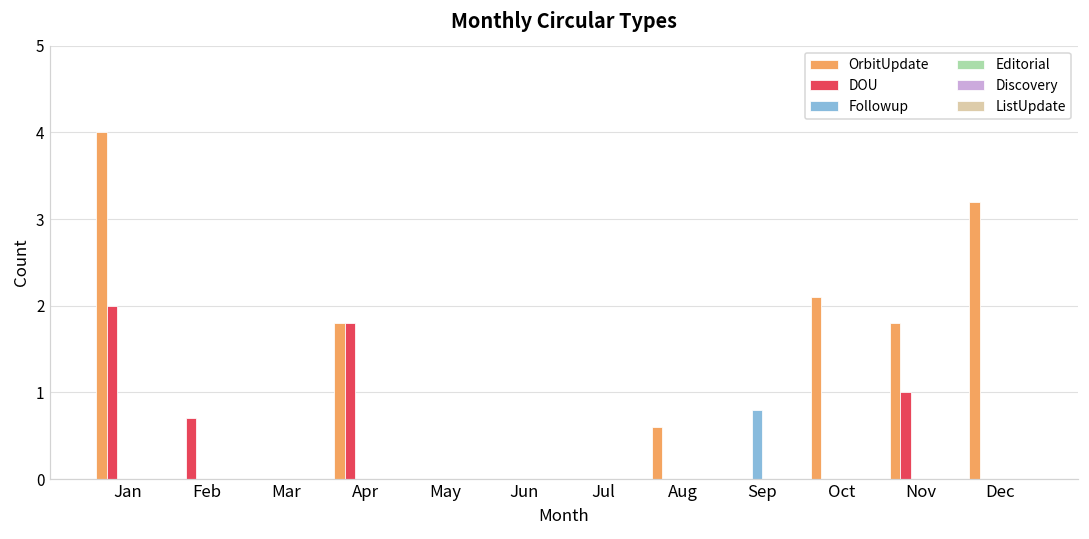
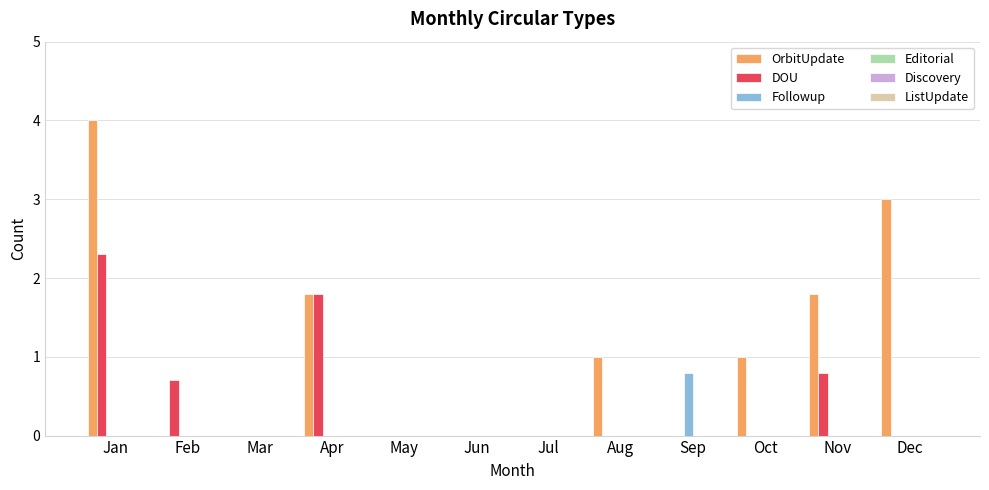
DOU, Jan: 2.0 -> 2.3
OrbitUpdate, Aug: 0.6 -> 1.0
OrbitUpdate, Oct: 2.1 -> 1.0
DOU, Nov: 1.0 -> 0.8
OrbitUpdate, Dec: 3.2 -> 3.0
